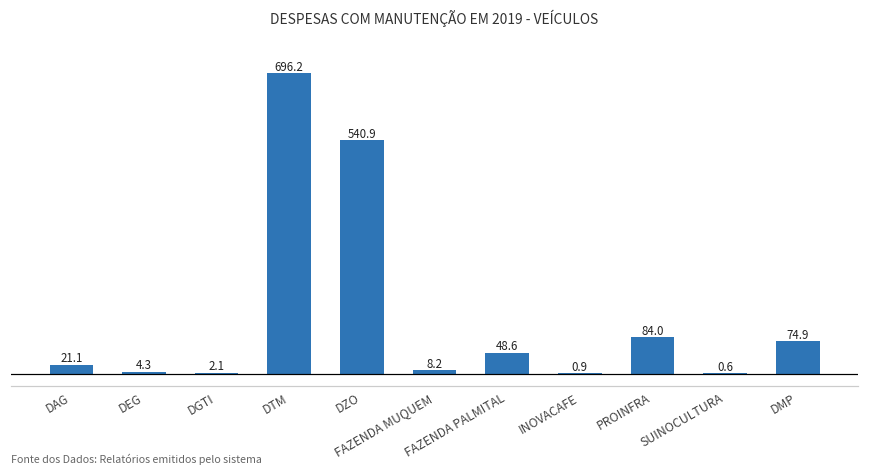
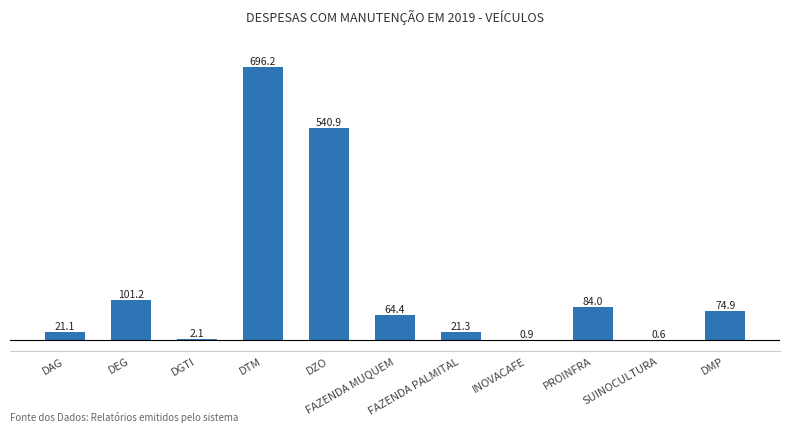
DEG: 4.3 -> 101.2
FAZENDA MUQUEM: 8.2 -> 64.4
FAZENDA PALMITAL: 48.6 -> 21.3
